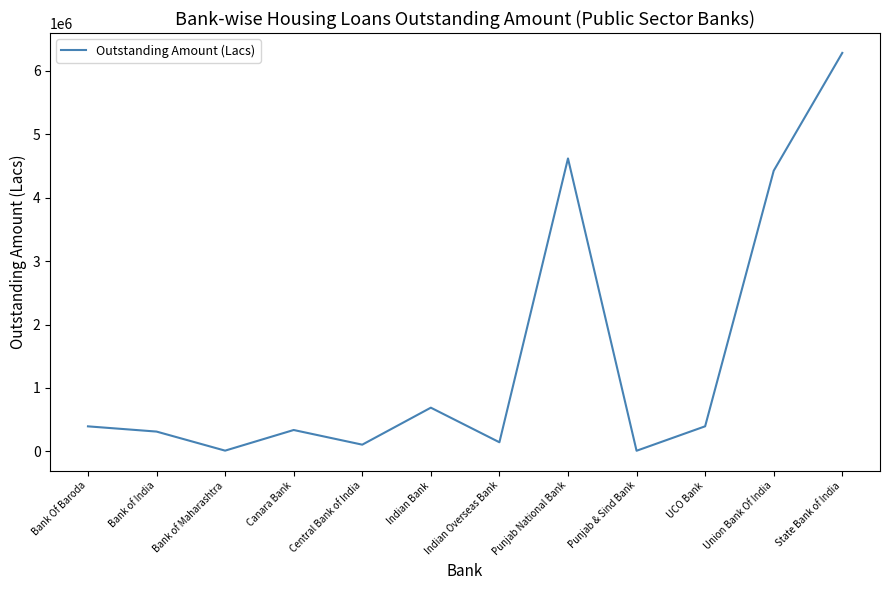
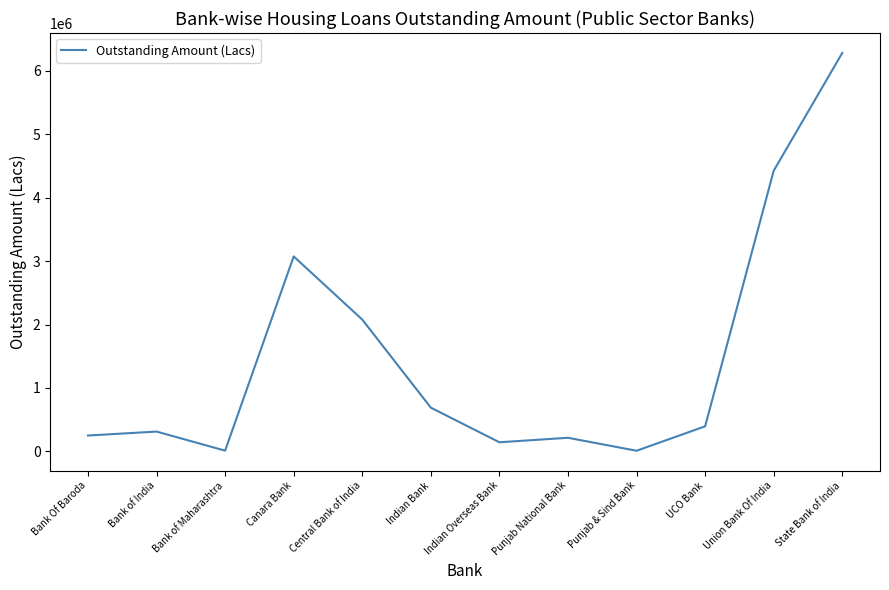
Bank Of Baroda: 400000 -> 300000
Canara Bank: 300000 -> 3100000
Central Bank of India: 100000 -> 2100000
Punjab National Bank: 4600000 -> 200000
